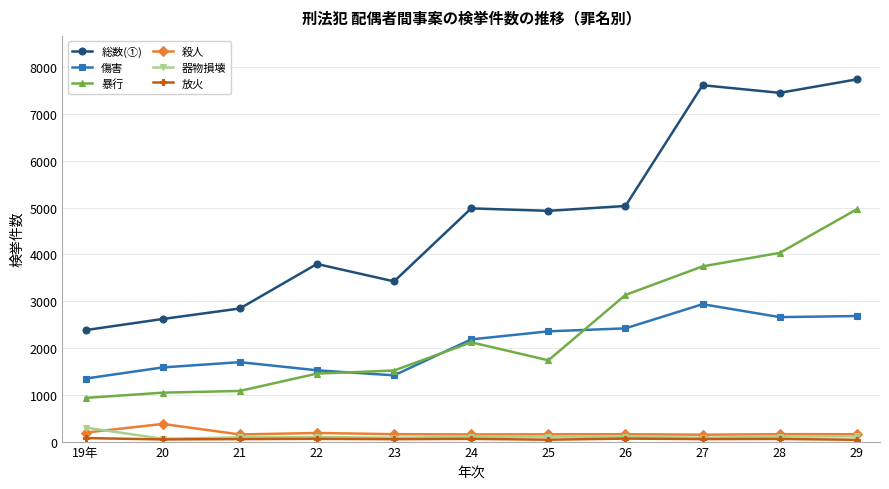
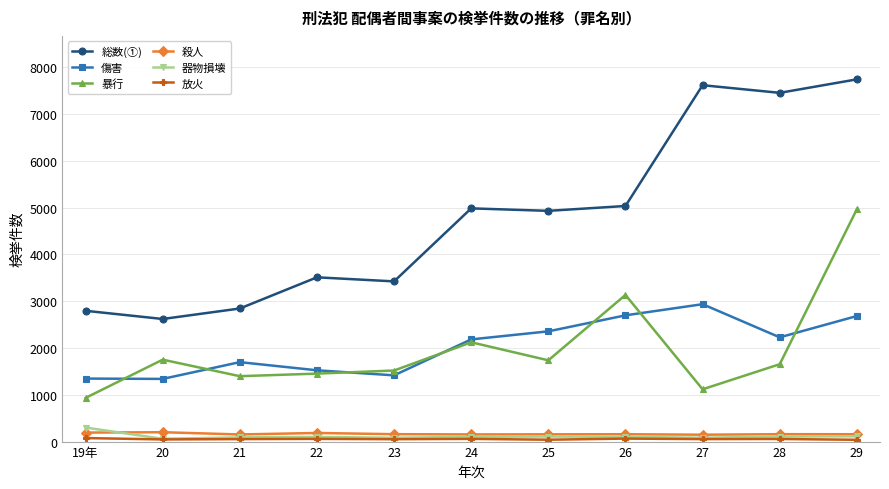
総数(①), 19年: 2400 -> 2800
傷害, 20: 1600 -> 1300
暴行, 20: 1000 -> 1800
殺人, 20: 400 -> 200
暴行, 21: 1100 -> 1400
総数(①), 22: 3800 -> 3500
傷害, 26: 2400 -> 2700
暴行, 27: 3700 -> 1100
傷害, 28: 2700 -> 2200
暴行, 28: 4000 -> 1700
